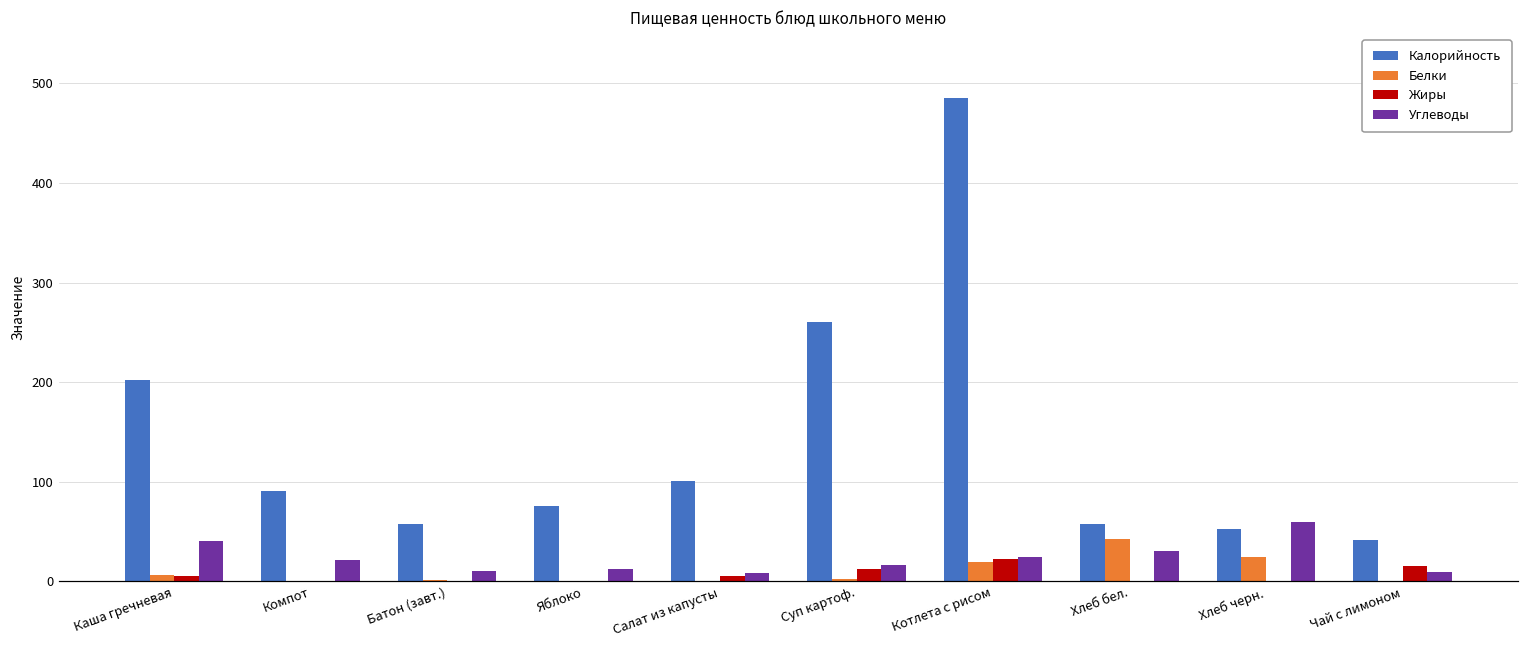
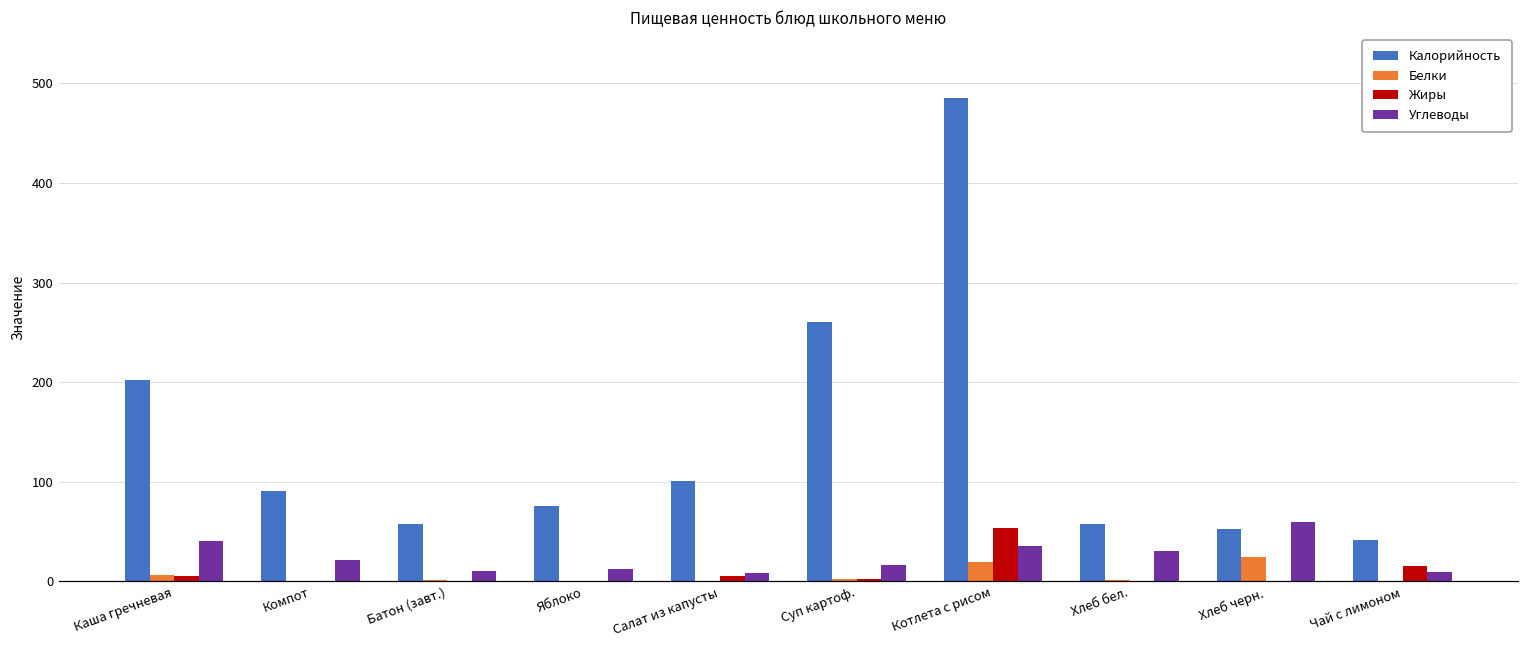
Жиры, Суп картоф.: 10 -> 0
Жиры, Котлета с рисом: 20 -> 50
Углеводы, Котлета с рисом: 20 -> 40
Белки, Хлеб бел.: 40 -> 0
